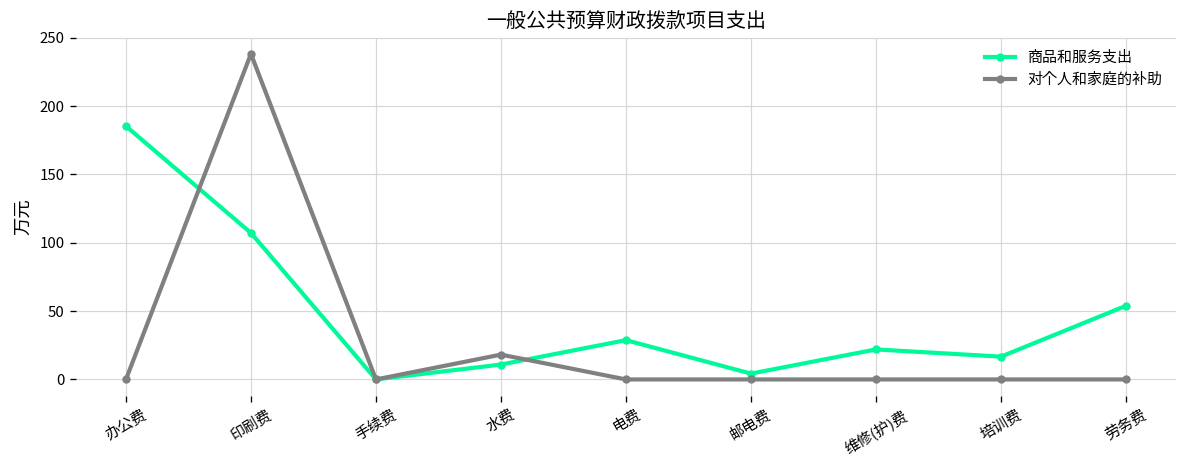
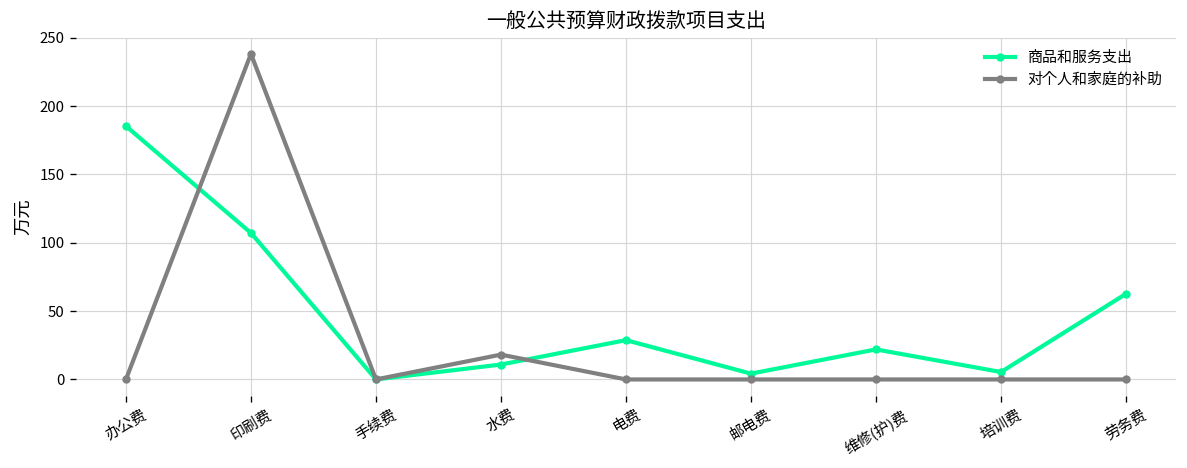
商品和服务支出, 培训费: 17 -> 5
商品和服务支出, 劳务费: 54 -> 63
